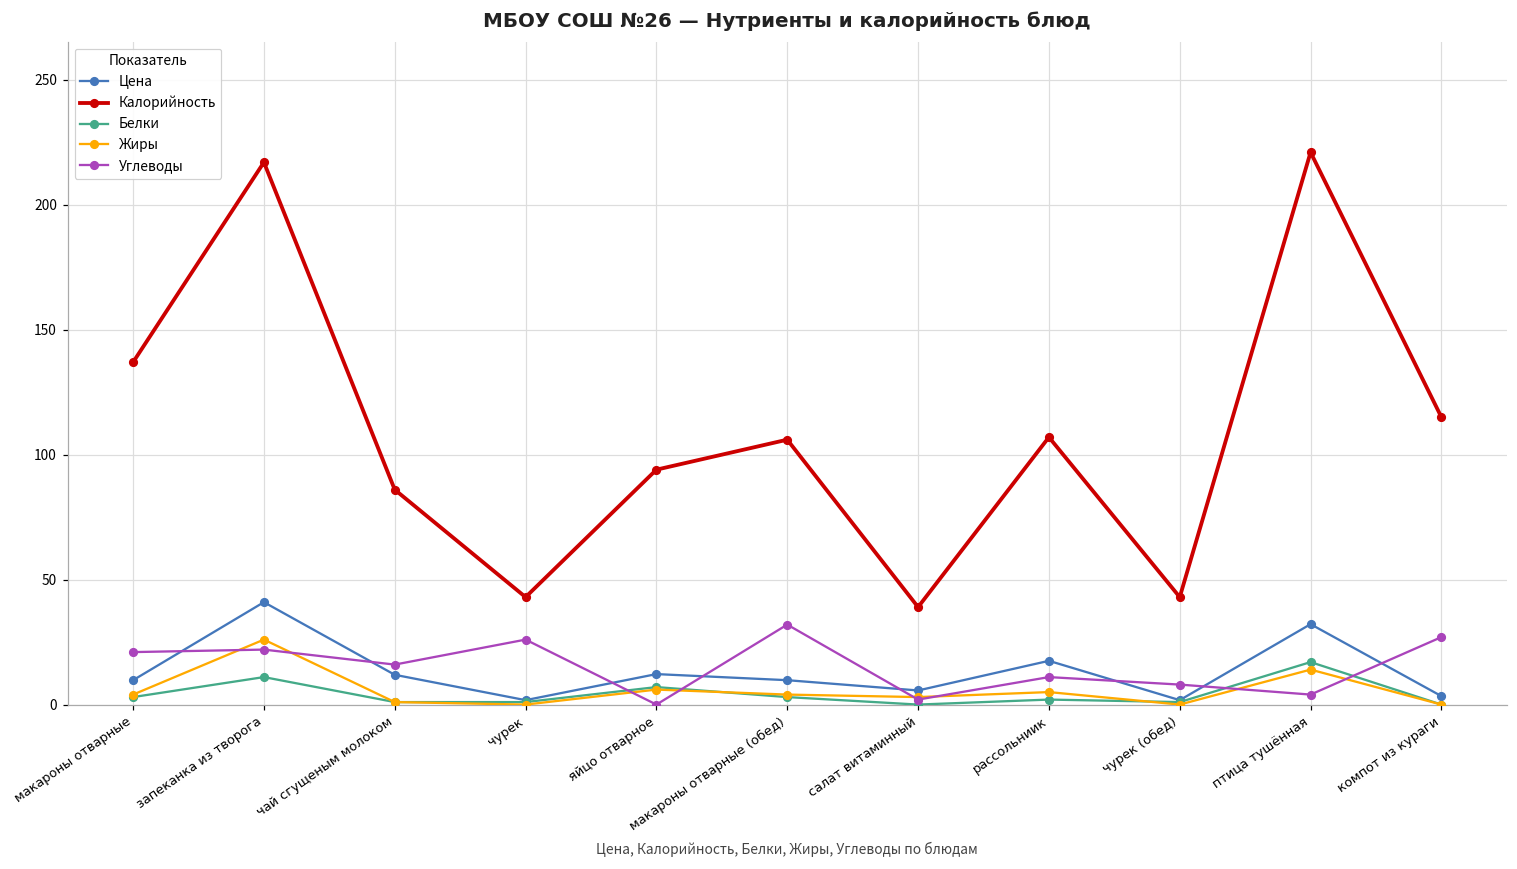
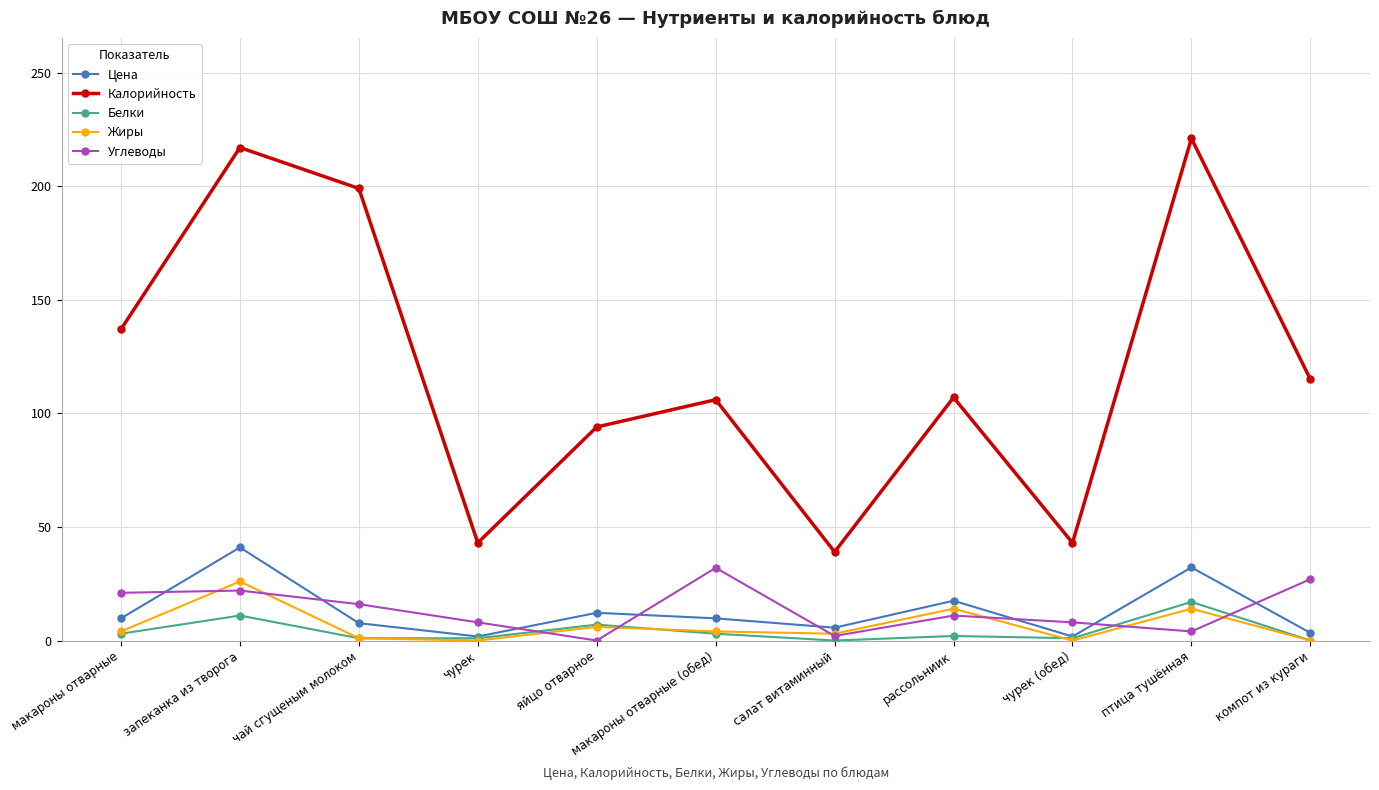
Цена, чай сгущеным молоком: 12 -> 8
Калорийность, чай сгущеным молоком: 86 -> 199
Углеводы, чурек: 26 -> 8
Жиры, рассольниик: 5 -> 14
